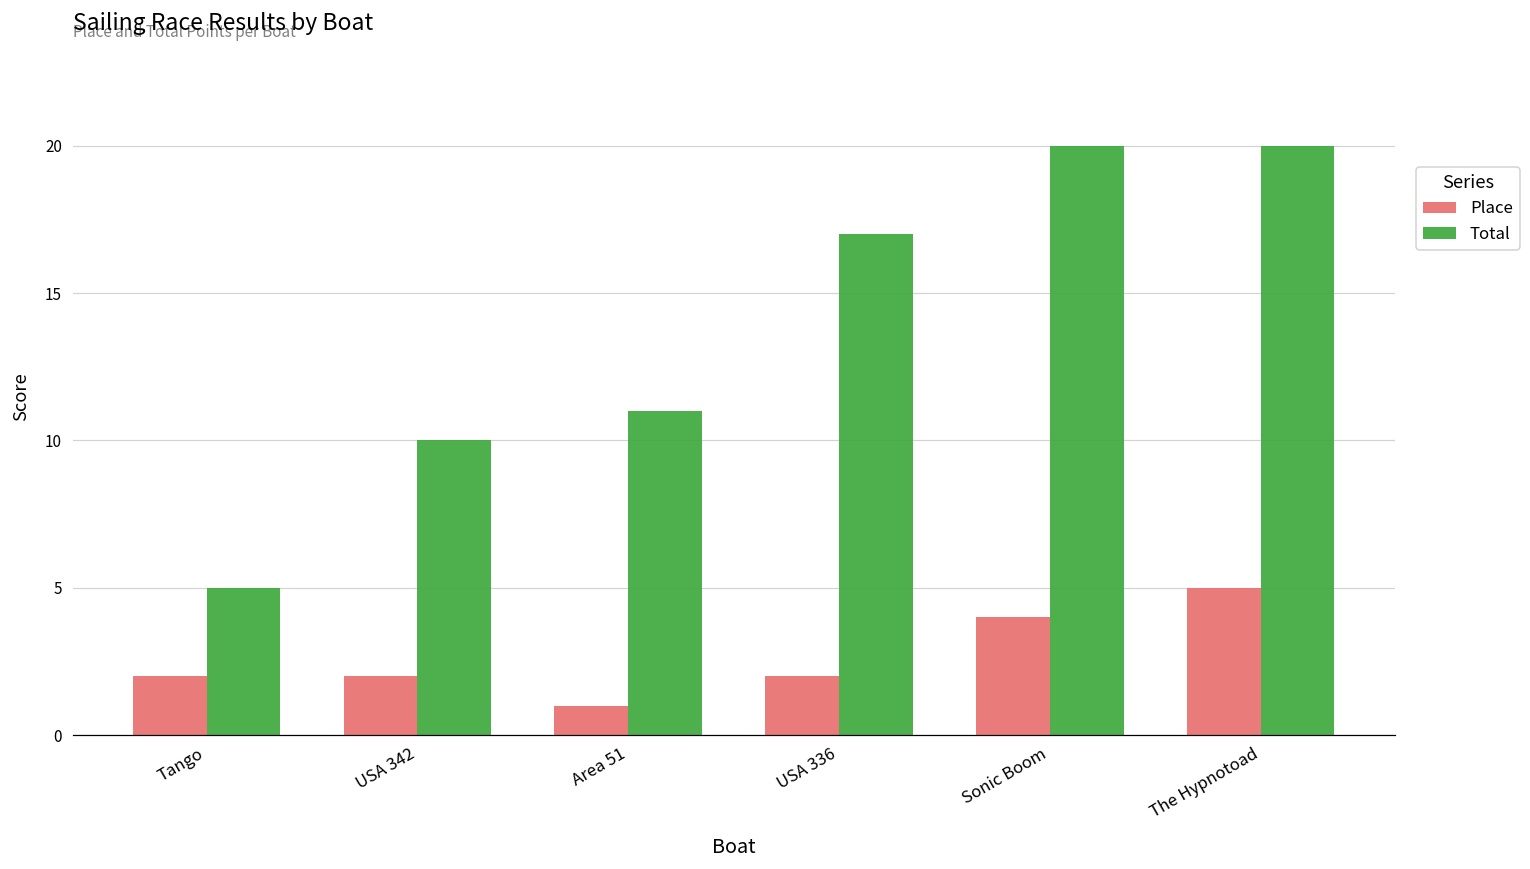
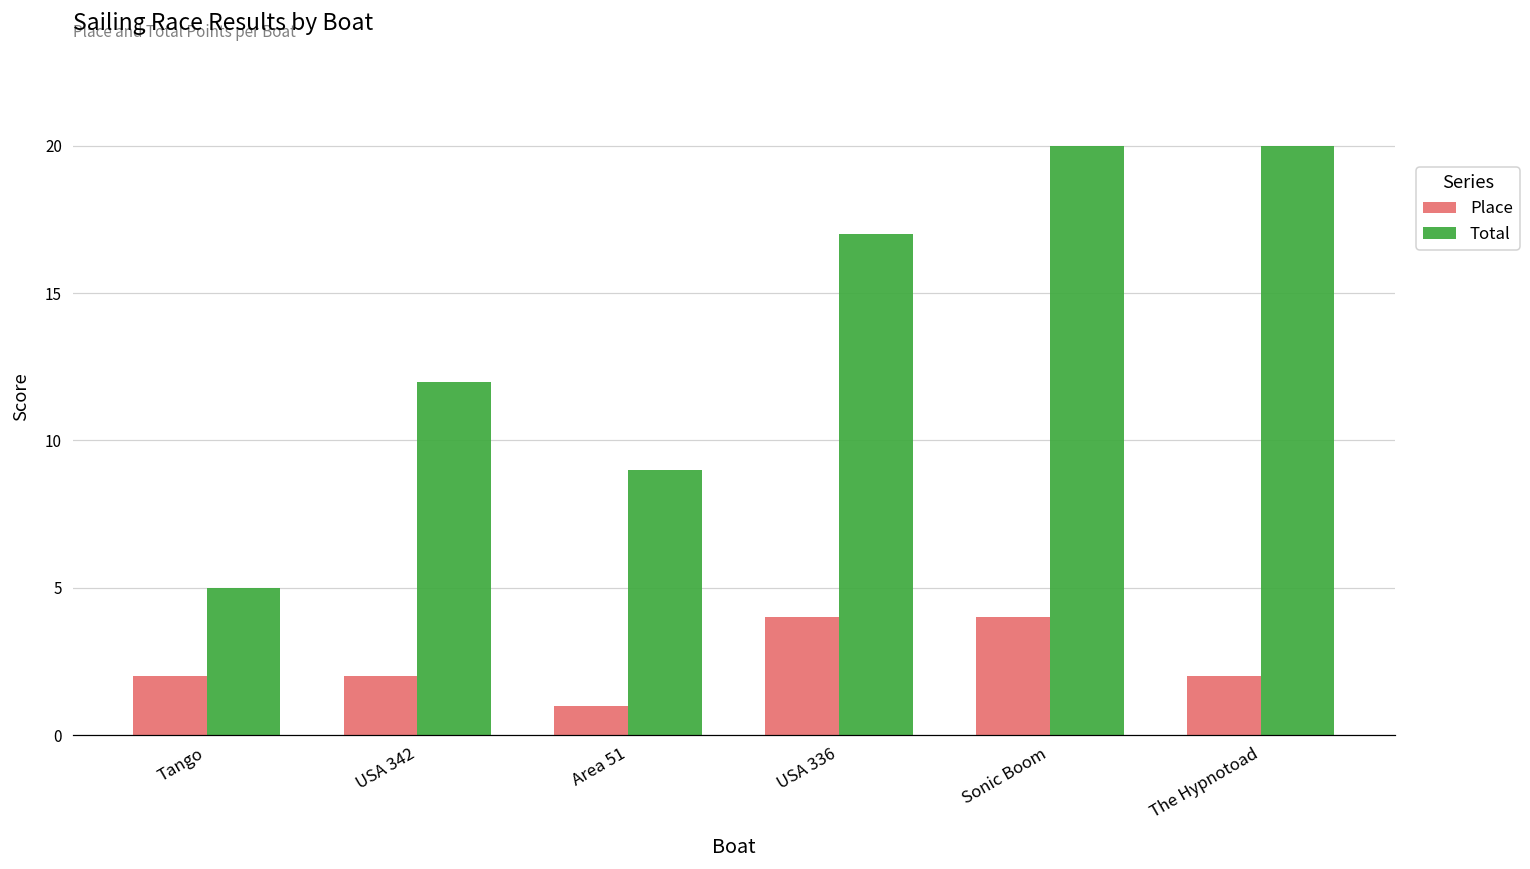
Total, USA 342: 10 -> 12
Total, Area 51: 11 -> 9
Place, USA 336: 2 -> 4
Place, The Hypnotoad: 5 -> 2
